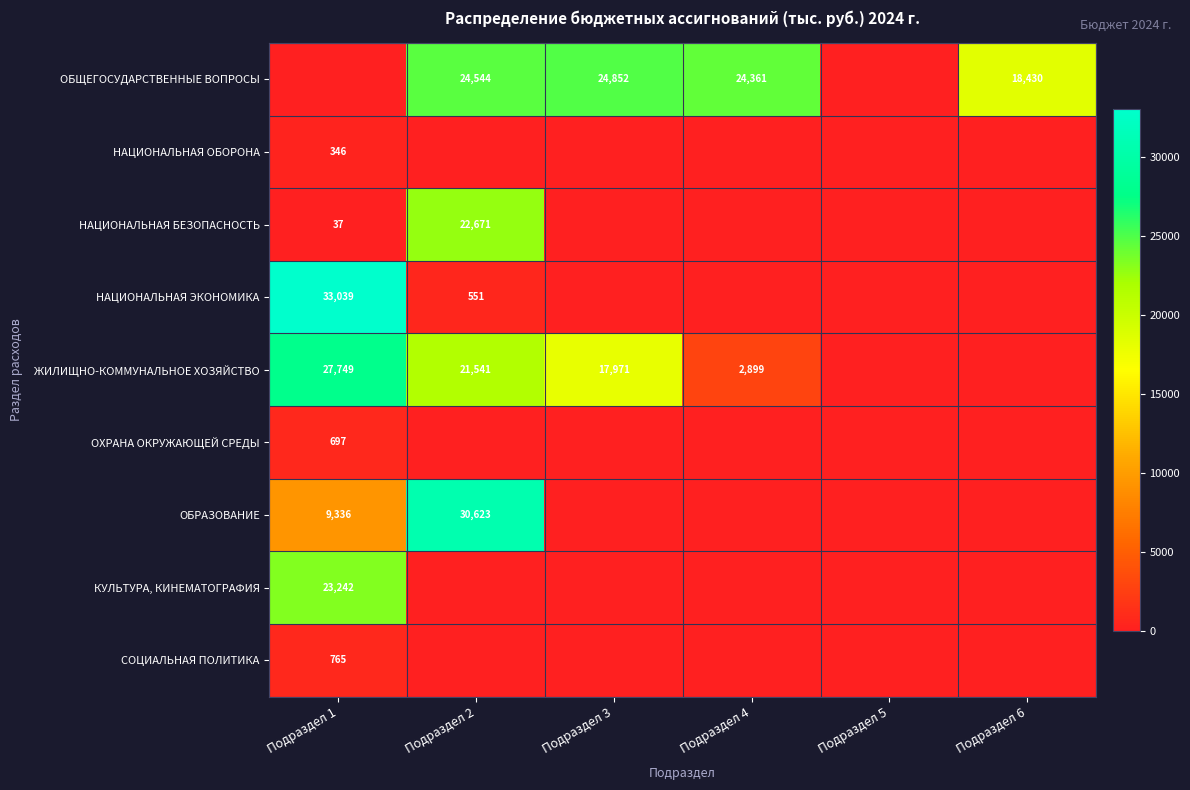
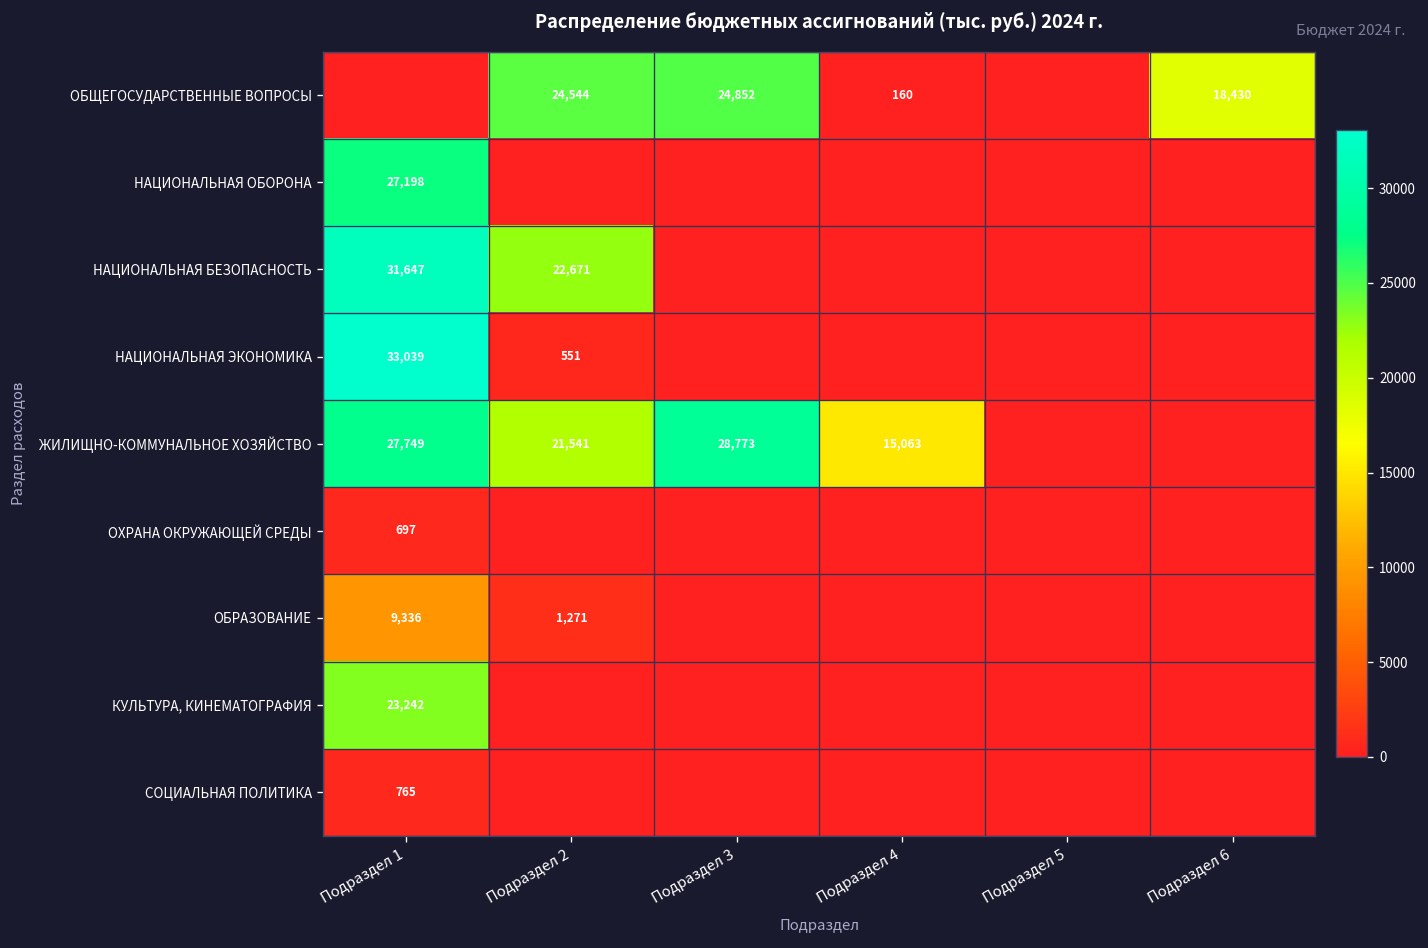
ОБЩЕГОСУДАРСТВЕННЫЕ ВОПРОСЫ, Подраздел 4: 24,361 -> 160
НАЦИОНАЛЬНАЯ ОБОРОНА, Подраздел 1: 346 -> 27,198
НАЦИОНАЛЬНАЯ БЕЗОПАСНОСТЬ, Подраздел 1: 37 -> 31,647
ЖИЛИЩНО-КОММУНАЛЬНОЕ ХОЗЯЙСТВО, Подраздел 3: 17,971 -> 28,773
ЖИЛИЩНО-КОММУНАЛЬНОЕ ХОЗЯЙСТВО, Подраздел 4: 2,899 -> 15,063
ОБРАЗОВАНИЕ, Подраздел 2: 30,623 -> 1,271
